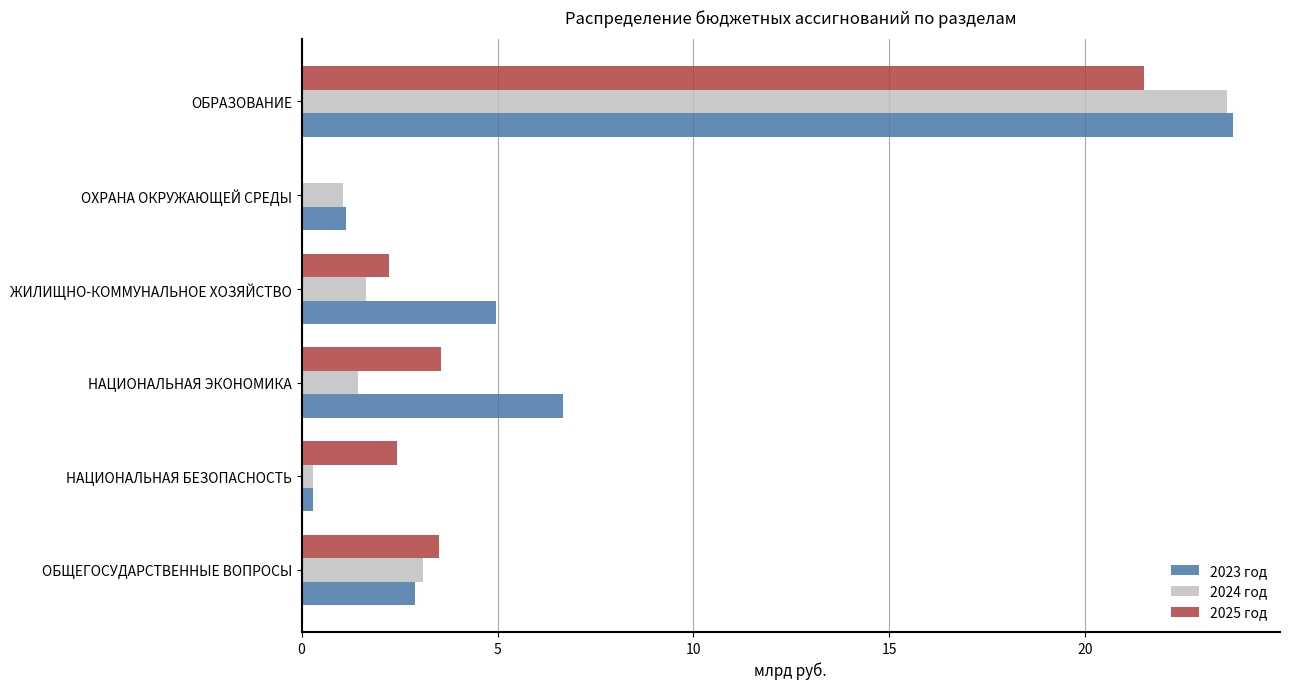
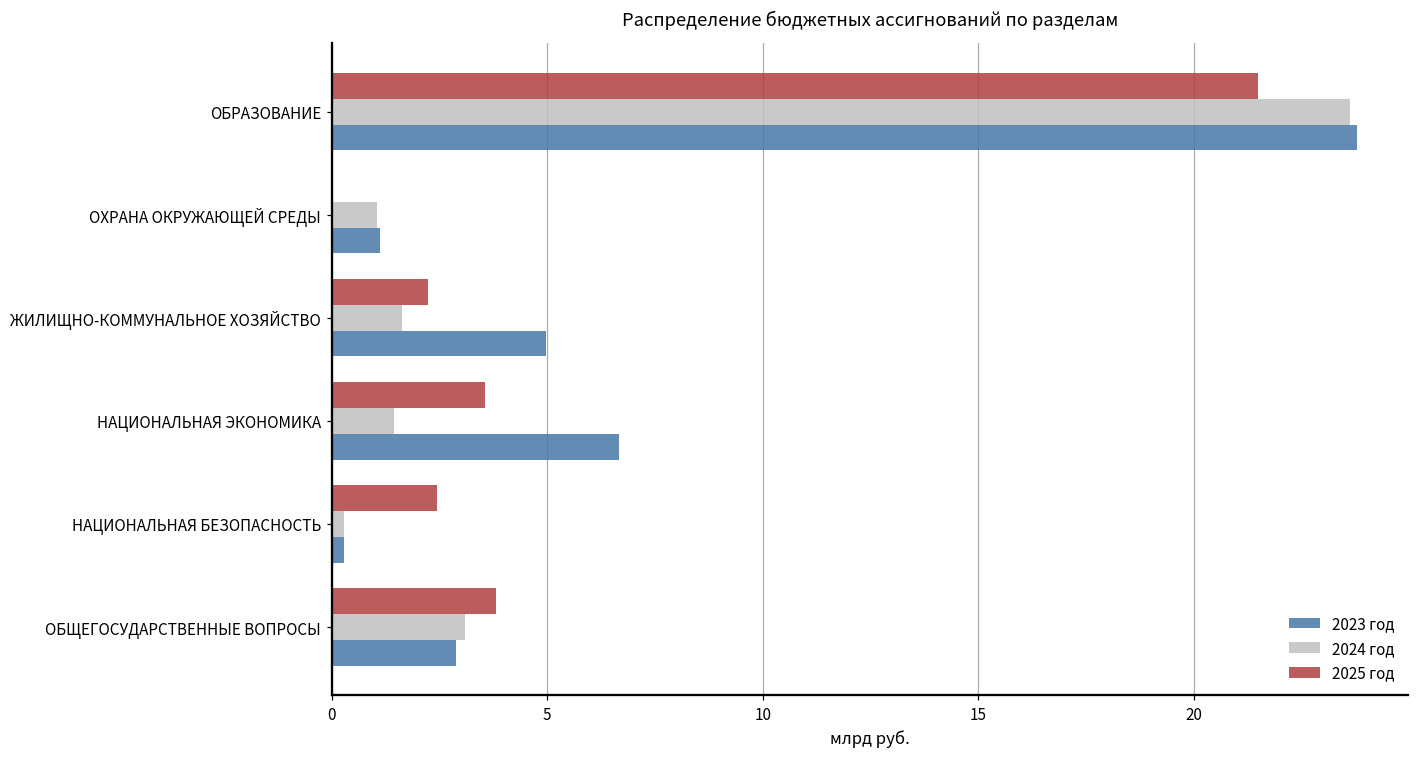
2025 год, ОБЩЕГОСУДАРСТВЕННЫЕ ВОПРОСЫ: 3.5 -> 3.8
